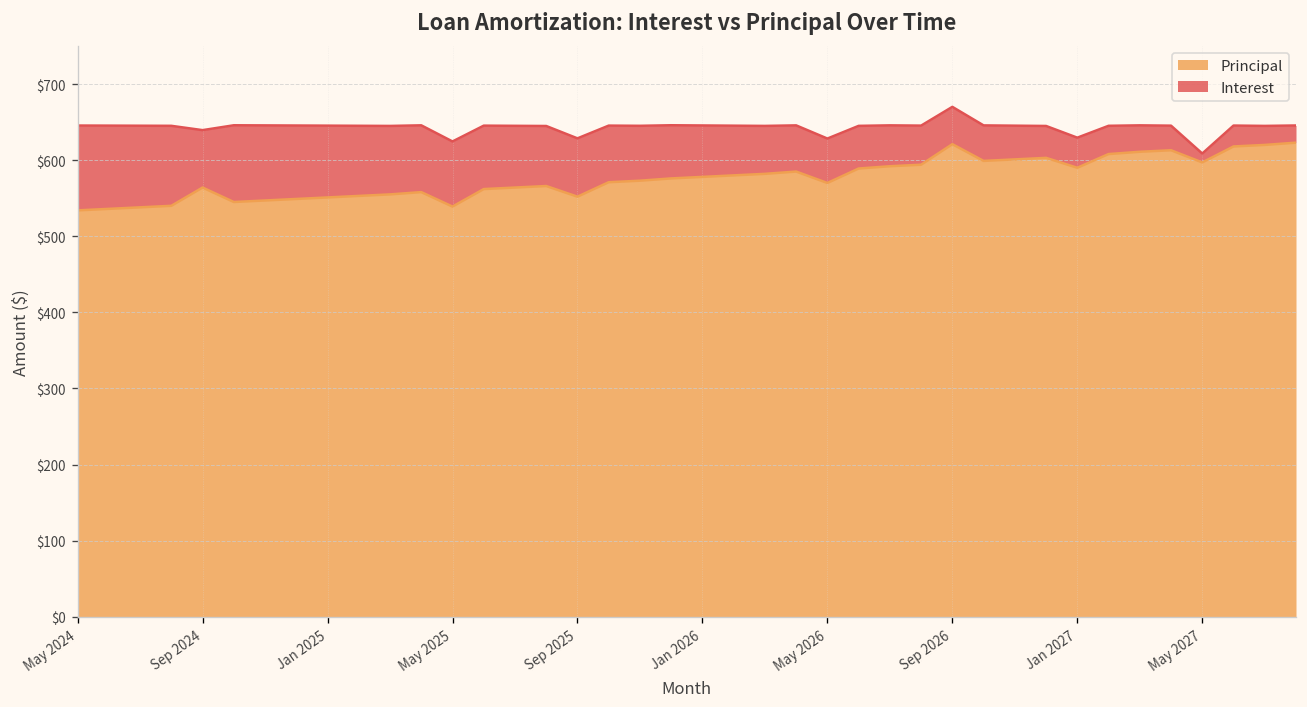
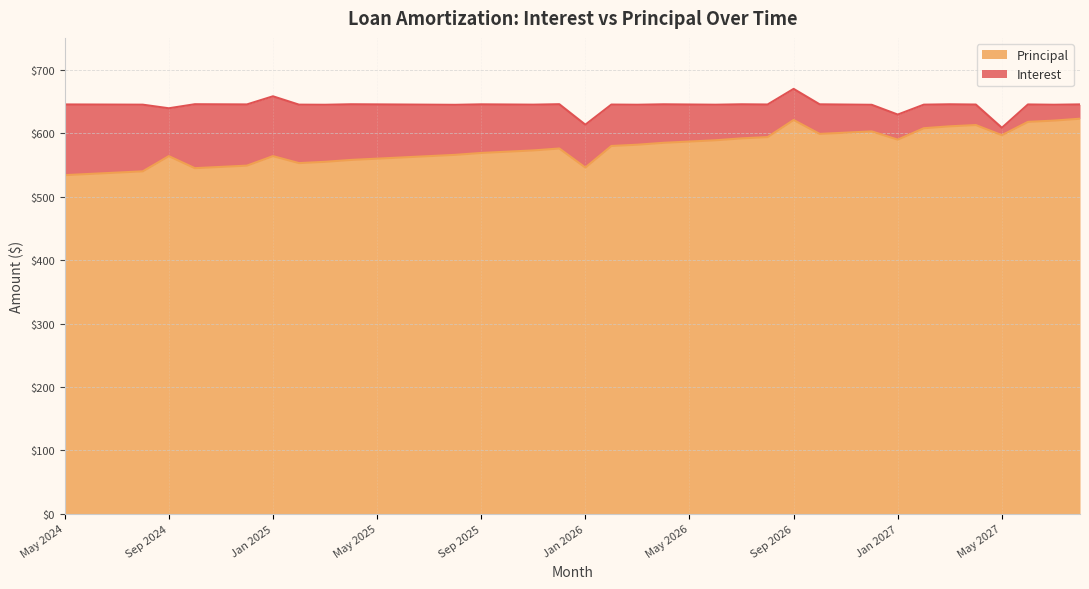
Principal, Jan 2025: $550 -> $560
Principal, May 2025: $540 -> $560
Principal, Sep 2025: $550 -> $570
Principal, Jan 2026: $580 -> $550
Principal, May 2026: $570 -> $590
